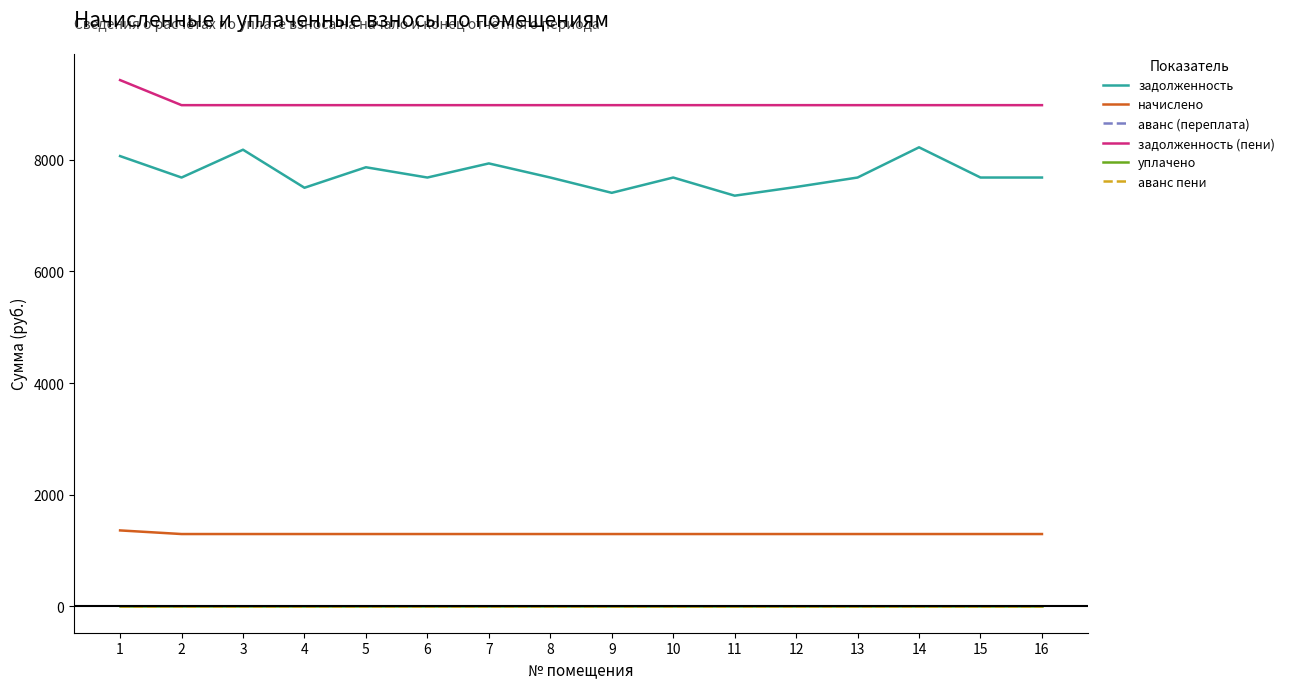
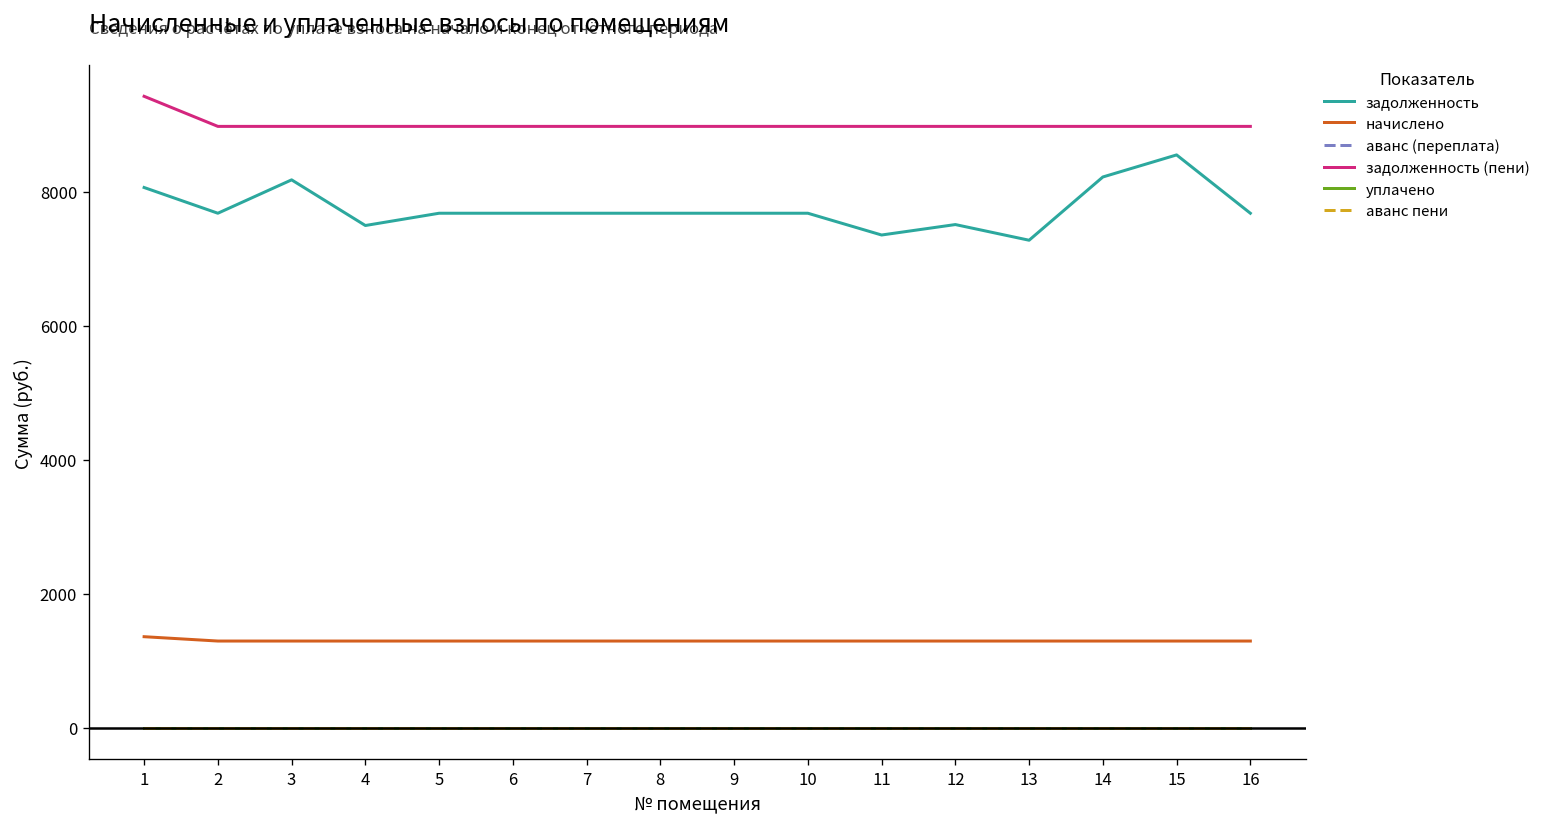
задолженность, 5: 7900 -> 7700
задолженность, 7: 7900 -> 7700
задолженность, 9: 7400 -> 7700
задолженность, 13: 7700 -> 7300
задолженность, 15: 7700 -> 8600
